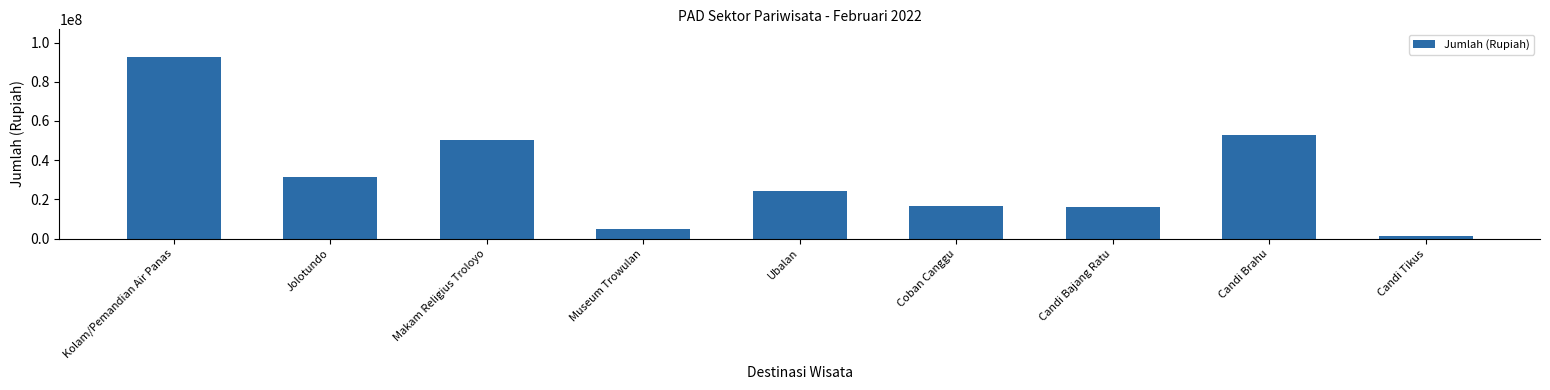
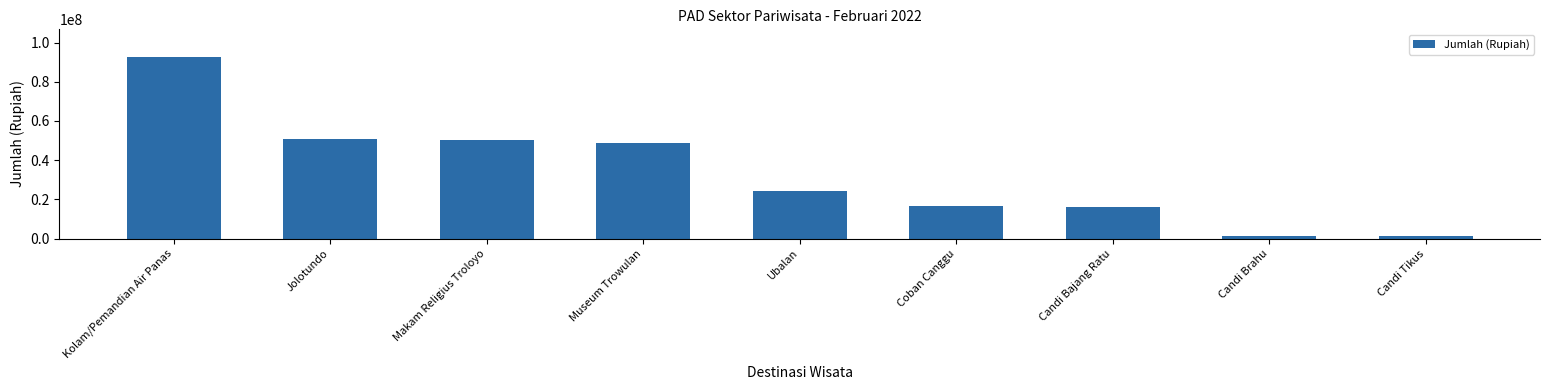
Jolotundo: 32000000 -> 51000000
Museum Trowulan: 5000000 -> 49000000
Candi Brahu: 53000000 -> 1000000
